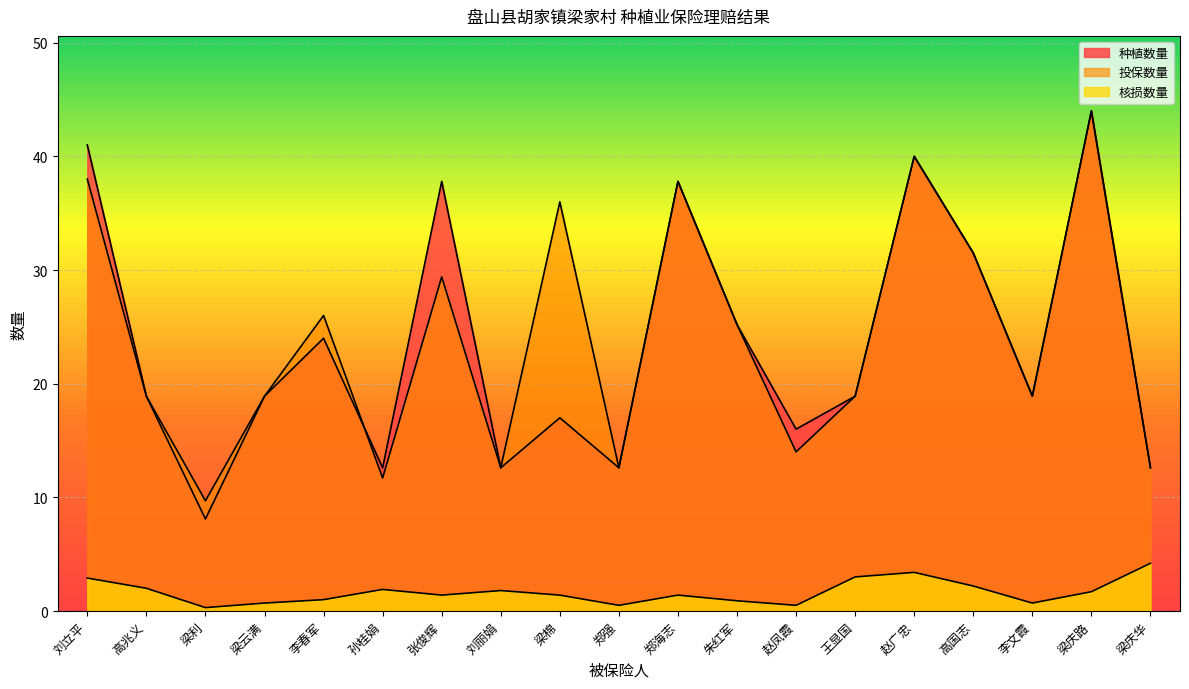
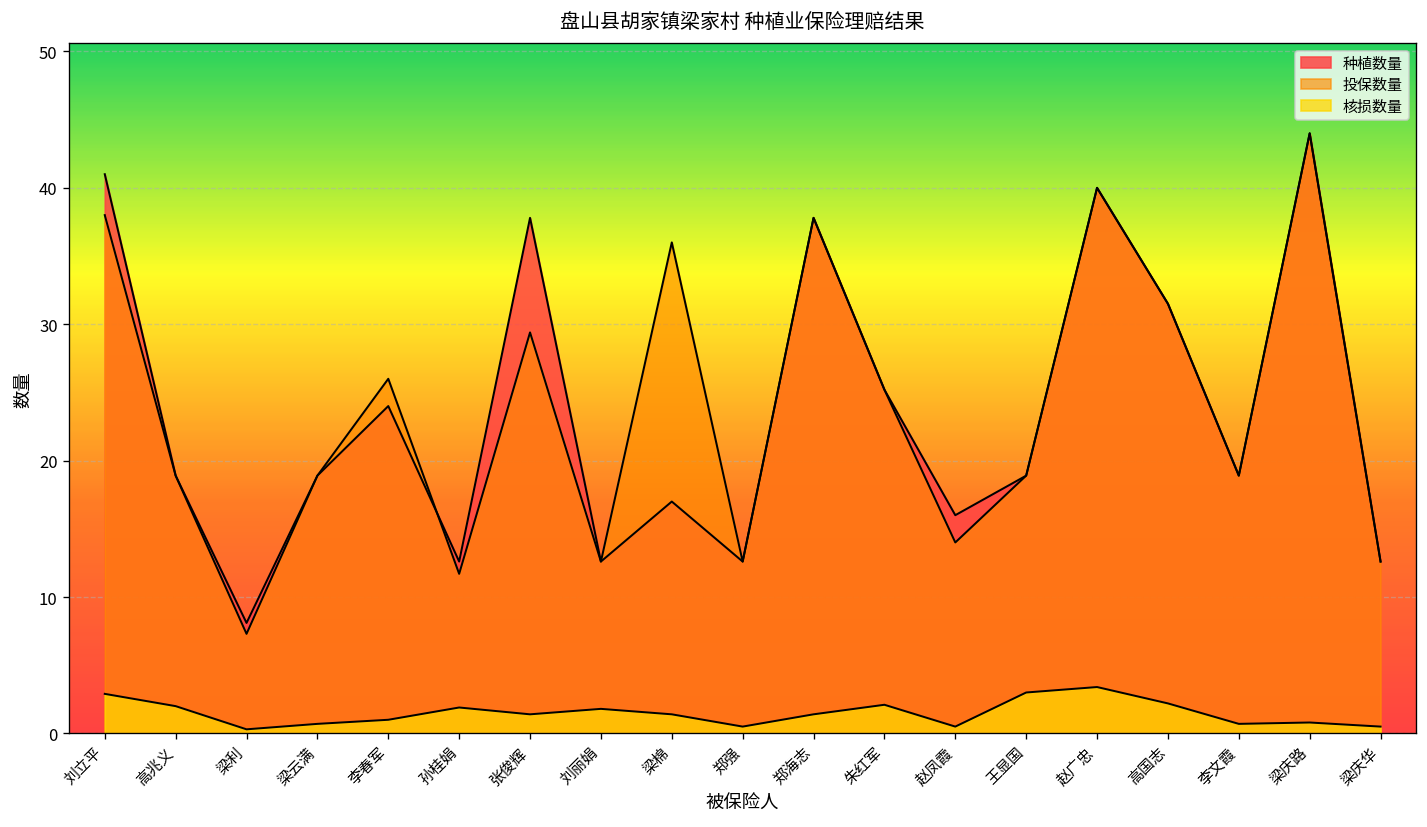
投保数量, 梁利: 9.7 -> 7.3
核损数量, 朱红军: 0.9 -> 2.1
核损数量, 梁庆路: 1.7 -> 0.8
核损数量, 梁庆华: 4.2 -> 0.5
